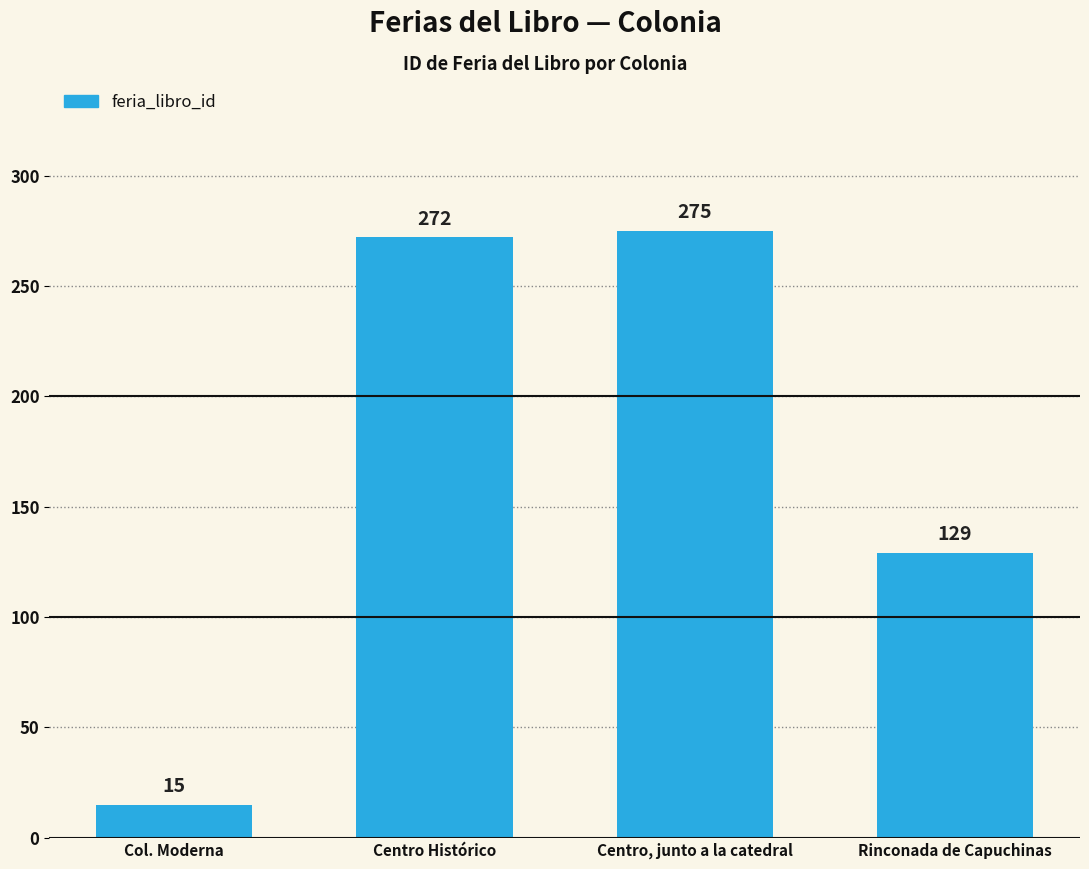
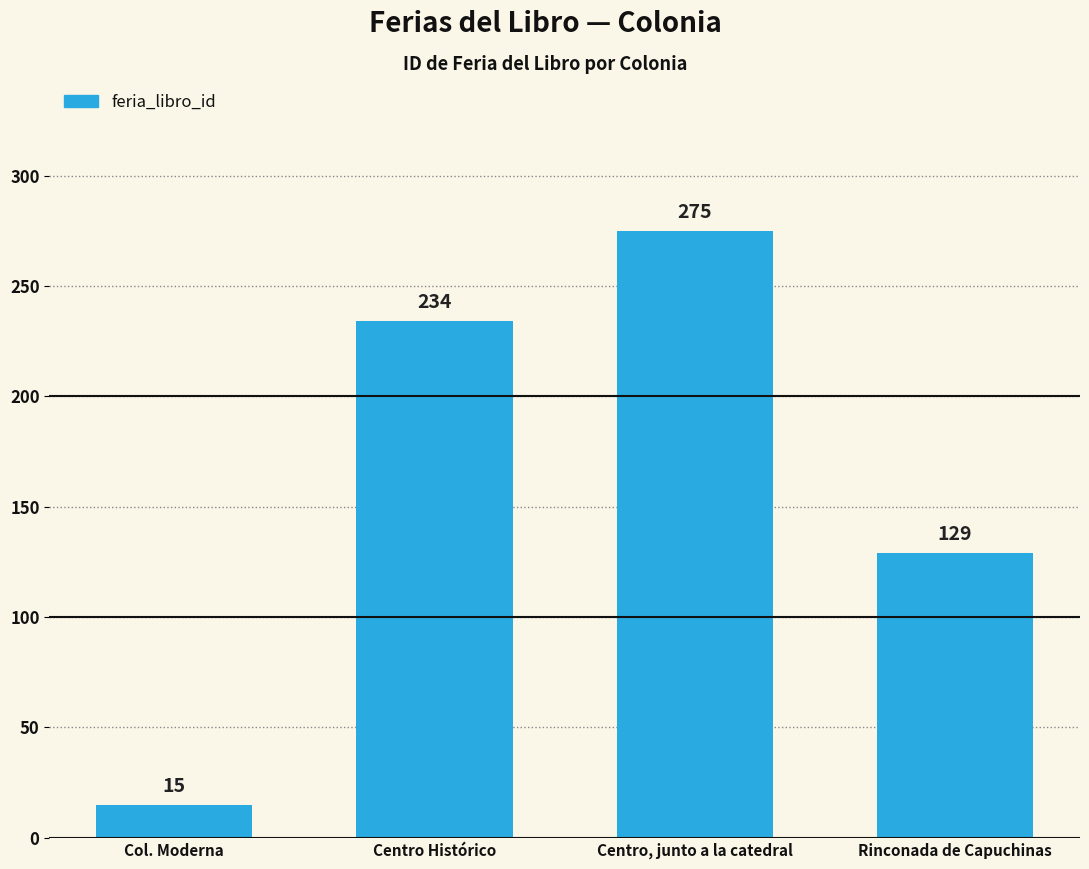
Centro Histórico: 272 -> 234
